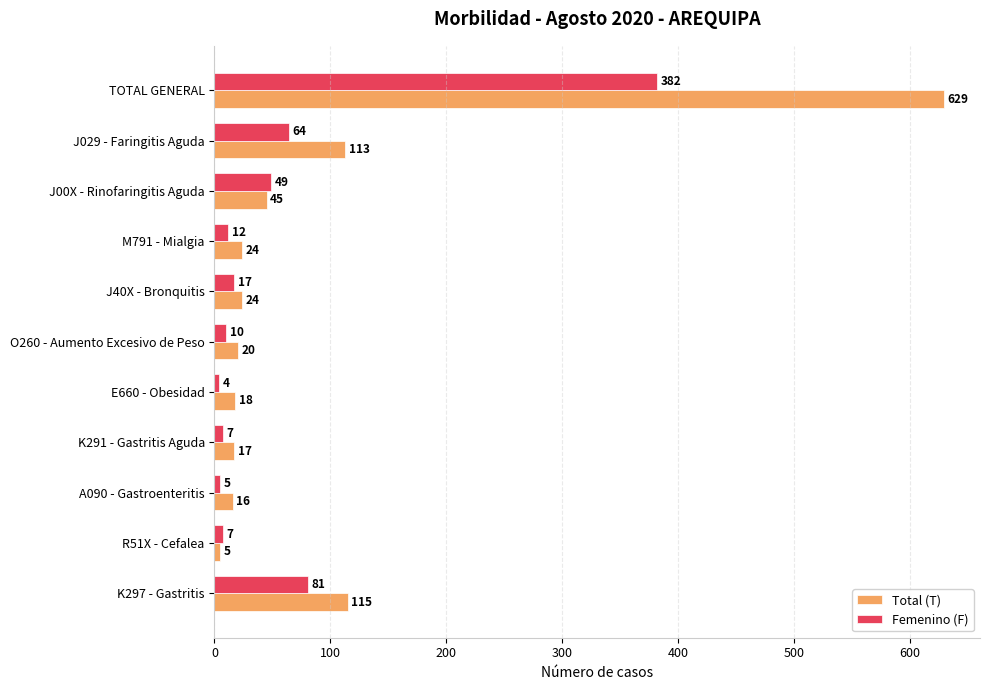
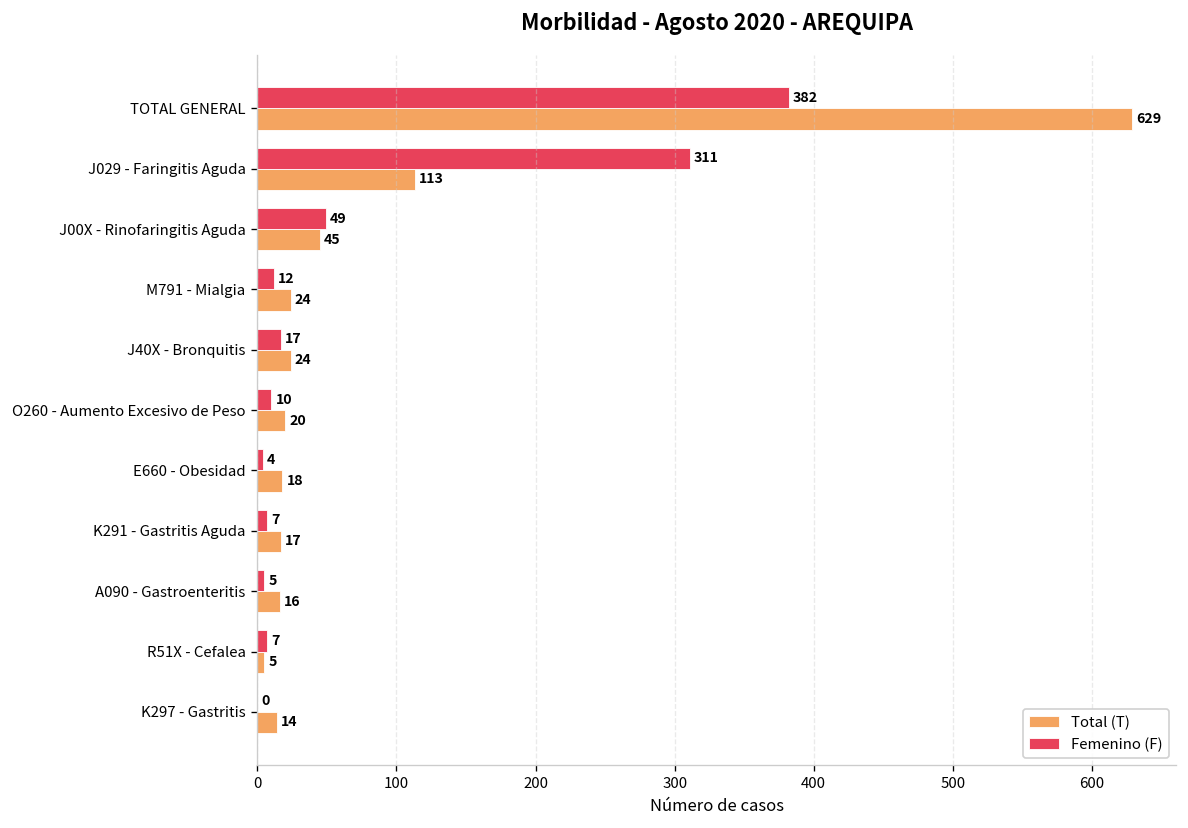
Femenino (F), J029 - Faringitis Aguda: 64 -> 311
Femenino (F), K297 - Gastritis: 81 -> 0
Total (T), K297 - Gastritis: 115 -> 14
